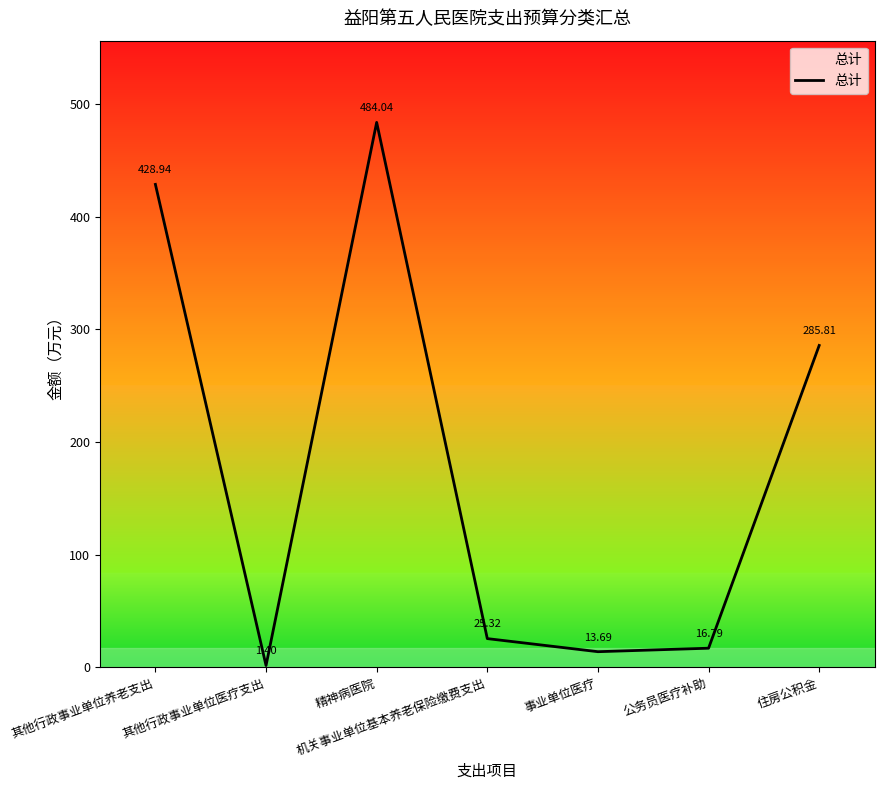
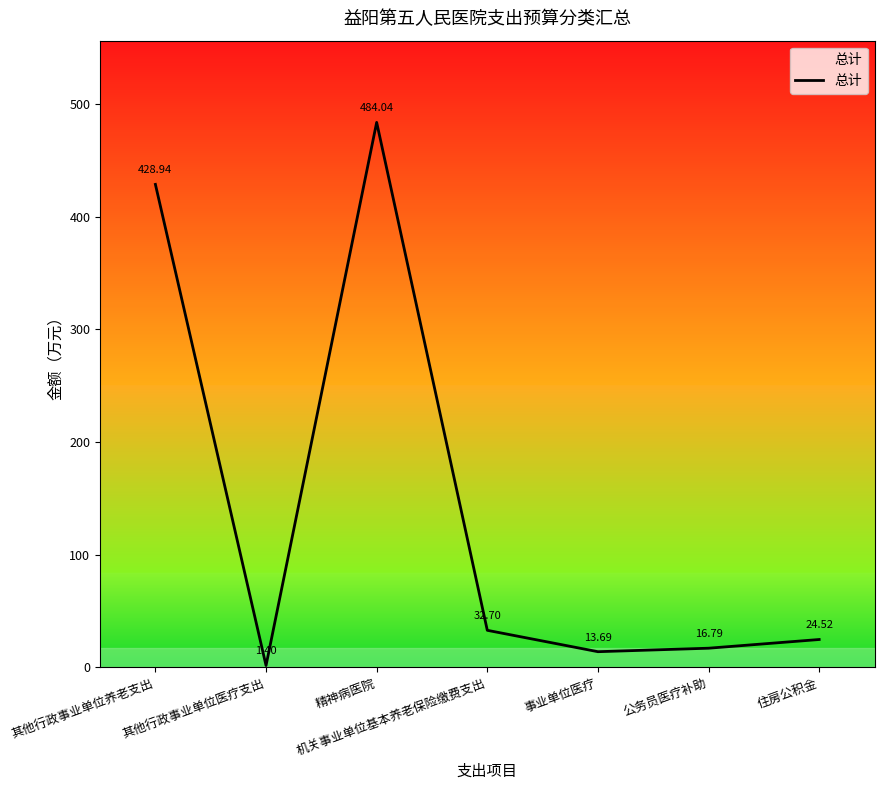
机关事业单位基本养老保险缴费支出: 25.32 -> 32.70
住房公积金: 285.81 -> 24.52
